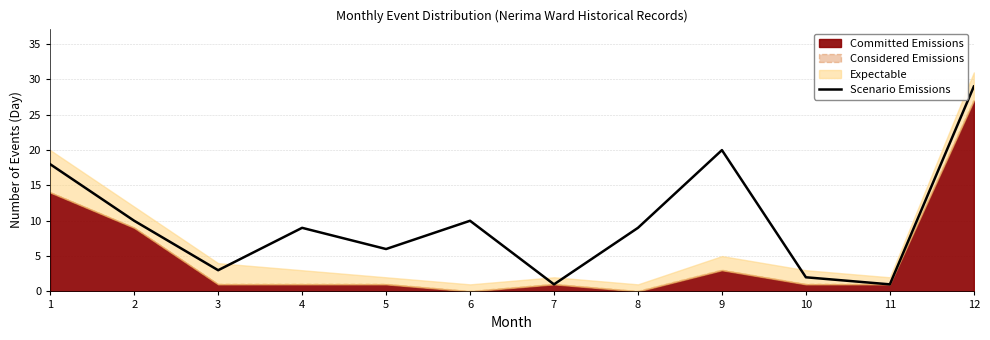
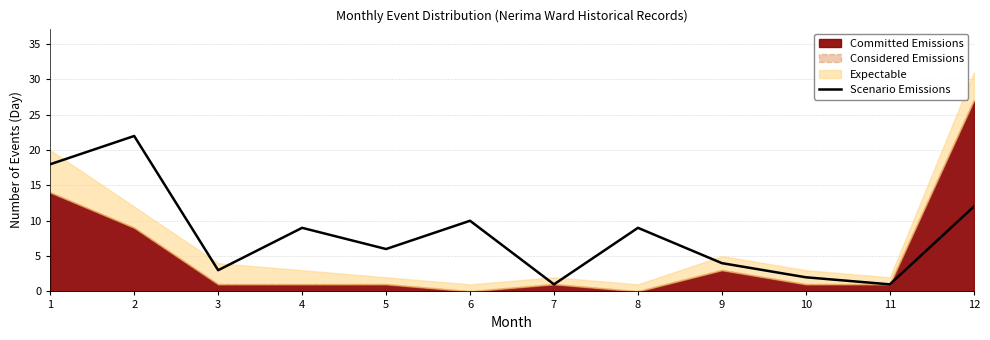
Scenario Emissions, 2: 10 -> 22
Scenario Emissions, 9: 20 -> 4
Scenario Emissions, 12: 29 -> 12
